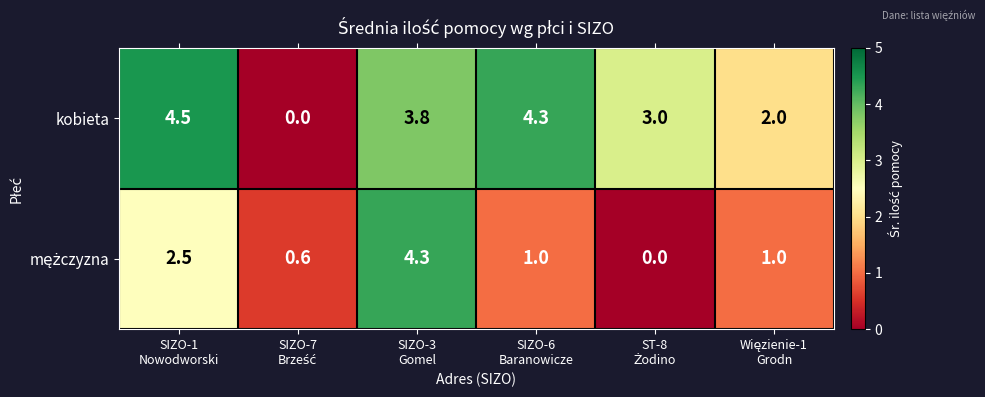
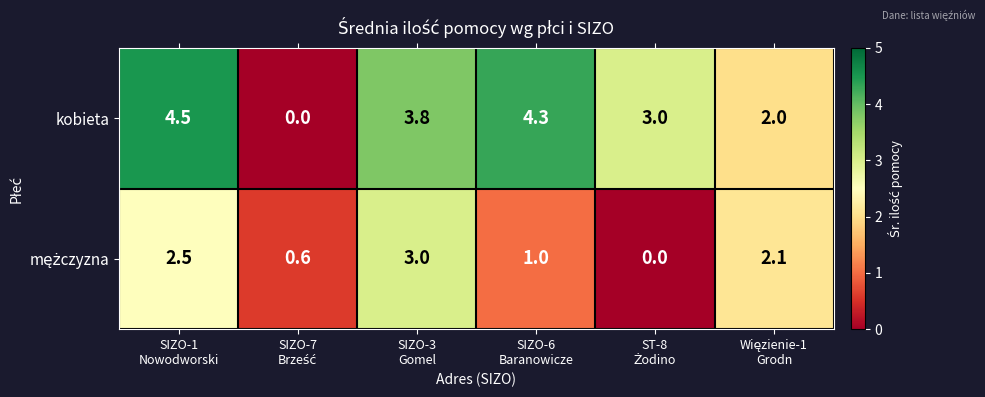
mężczyzna, SIZO-3 Gomel: 4.3 -> 3.0
mężczyzna, Więzienie-1 Grodn: 1.0 -> 2.1
